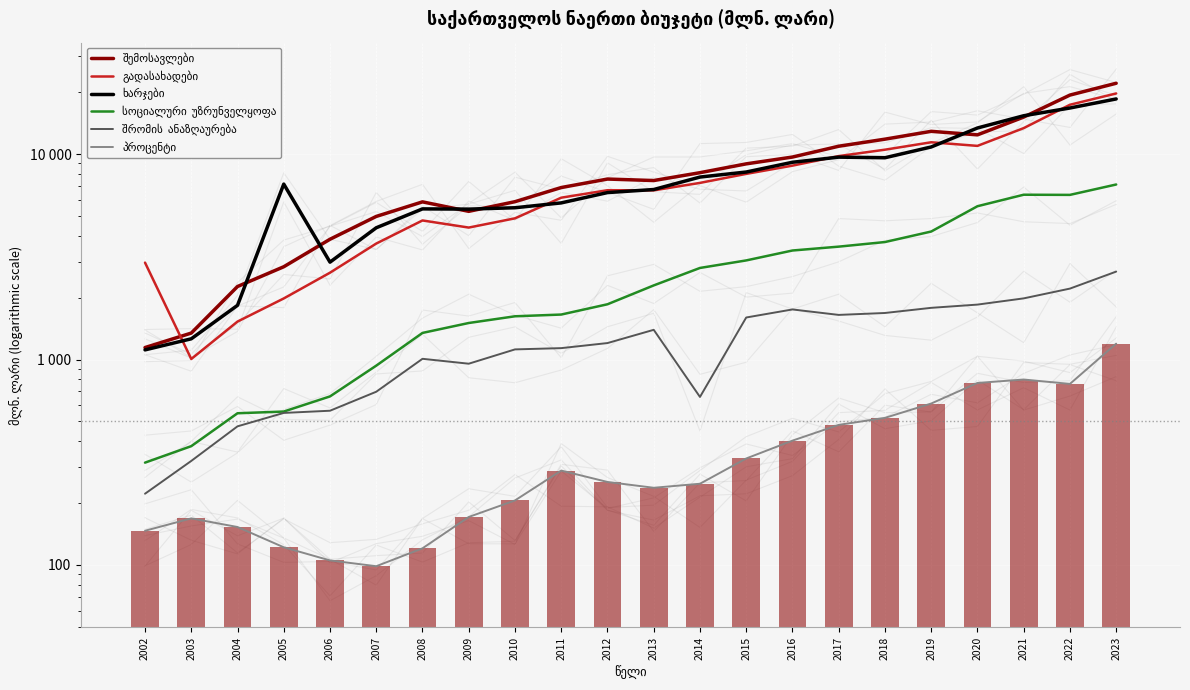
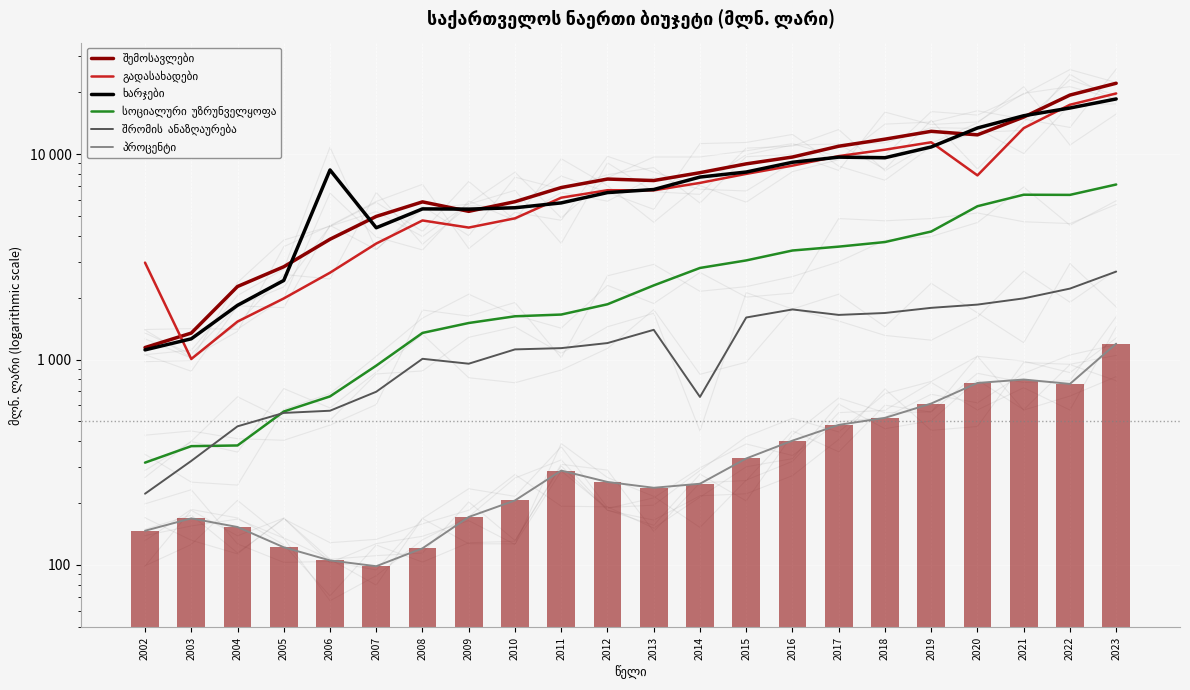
სოციალური უზრუნველყოფა, 2004: 550 -> 380
ხარჯები, 2005: 7100 -> 2400
ხარჯები, 2006: 3000 -> 8400
გადასახადები, 2020: 11000 -> 7900
